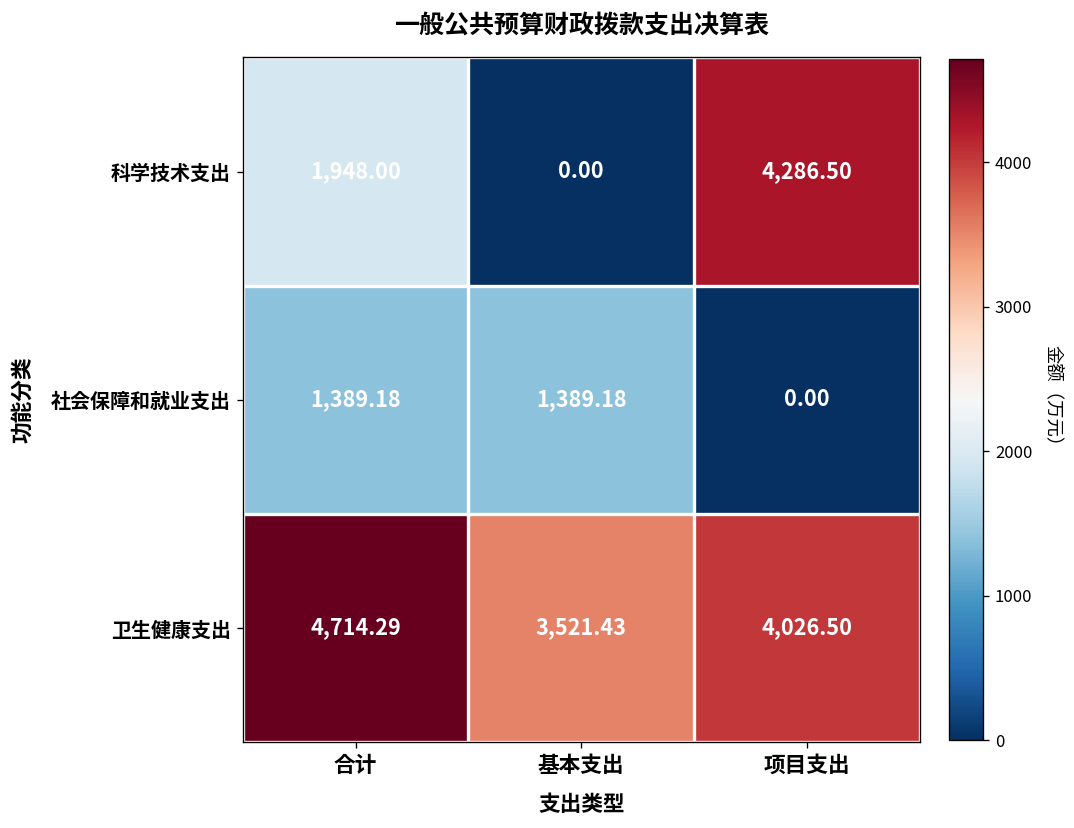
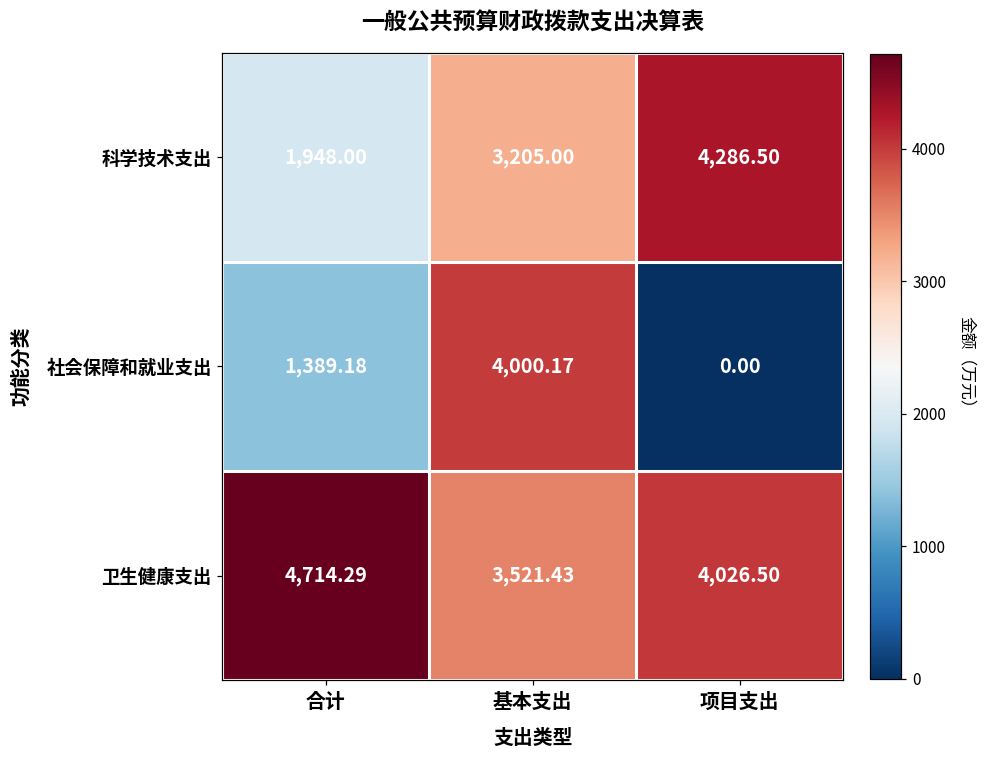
科学技术支出, 基本支出: 0.00 -> 3,205.00
社会保障和就业支出, 基本支出: 1,389.18 -> 4,000.17
